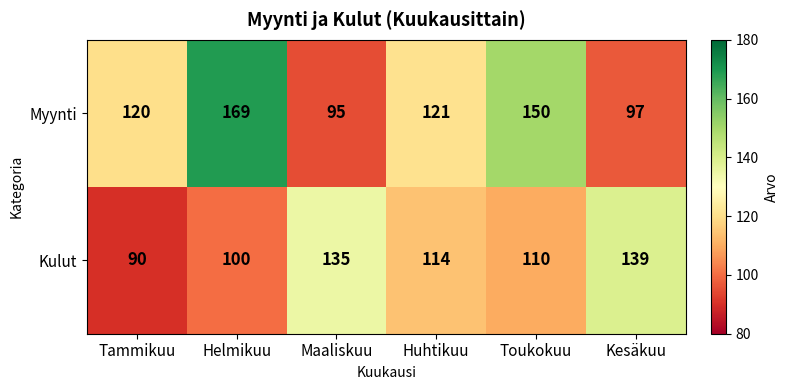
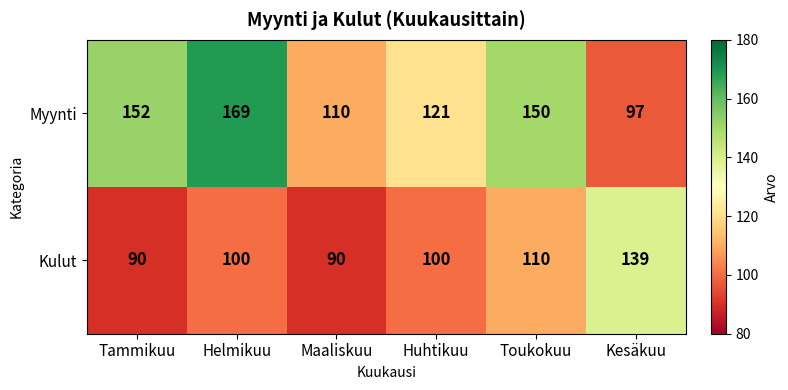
Myynti, Tammikuu: 120 -> 152
Myynti, Maaliskuu: 95 -> 110
Kulut, Maaliskuu: 135 -> 90
Kulut, Huhtikuu: 114 -> 100
